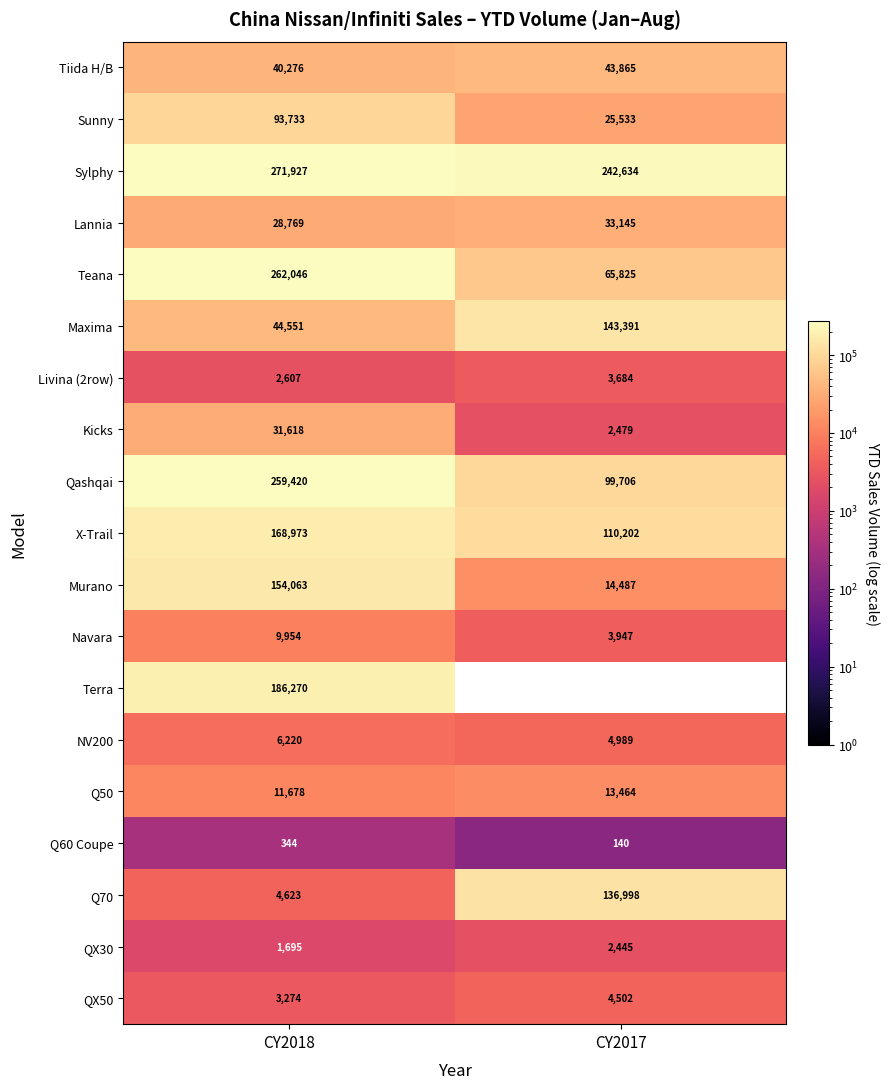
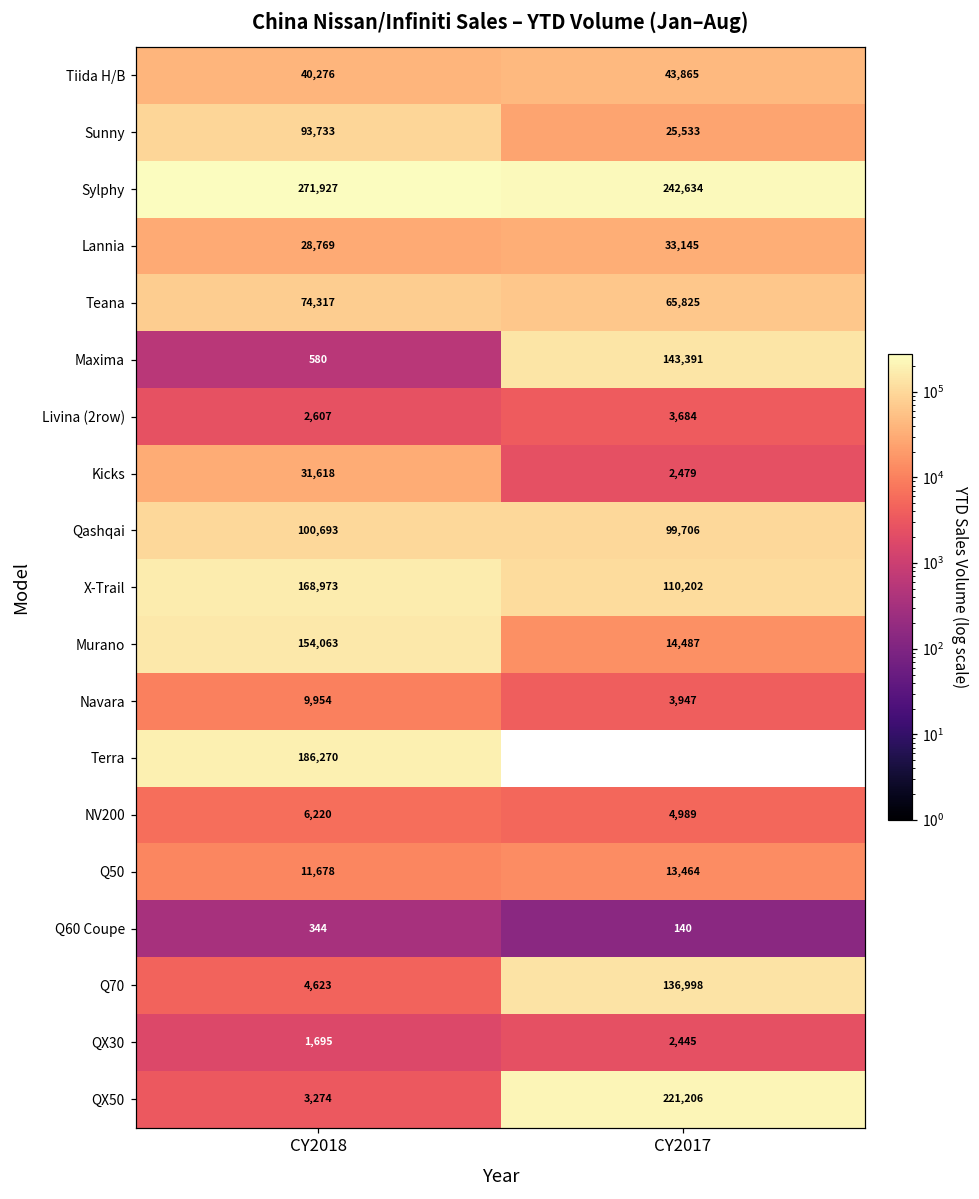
Teana, CY2018: 262,046 -> 74,317
Maxima, CY2018: 44,551 -> 580
Qashqai, CY2018: 259,420 -> 100,693
QX50, CY2017: 4,502 -> 221,206
